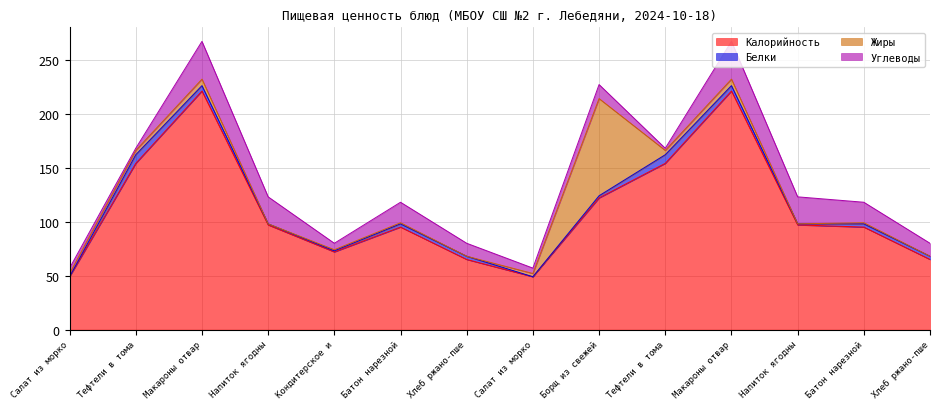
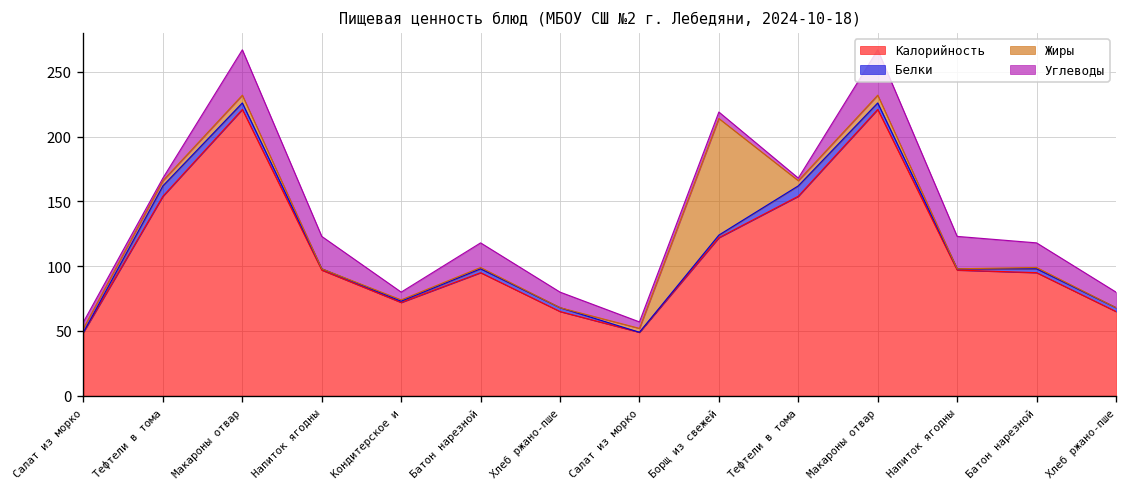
Углеводы, Борщ из свежей: 13 -> 5
